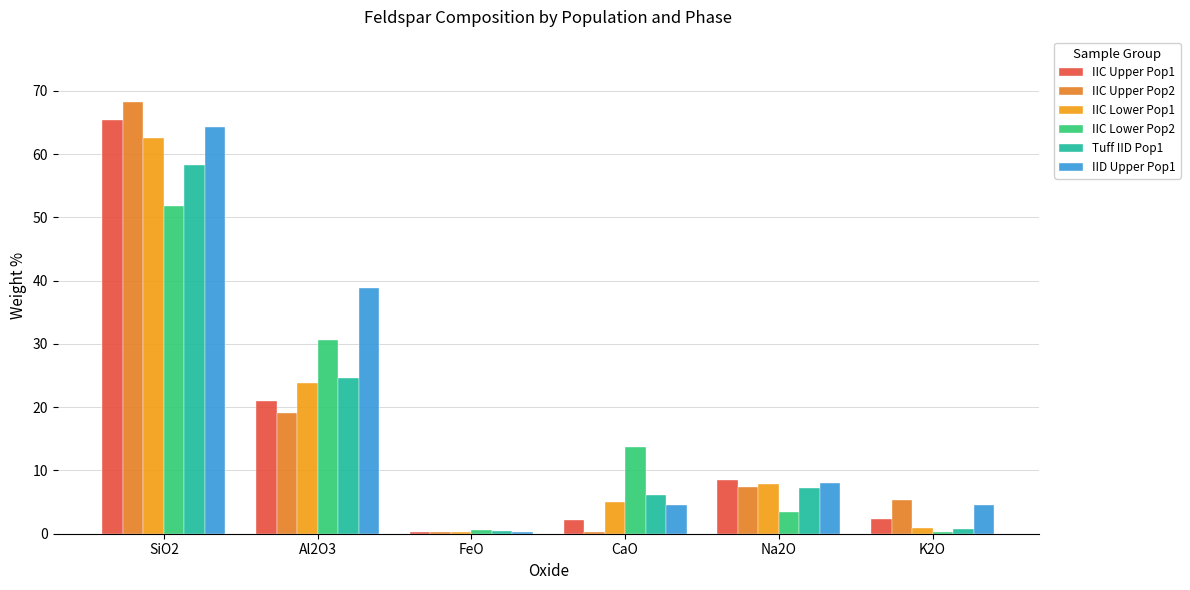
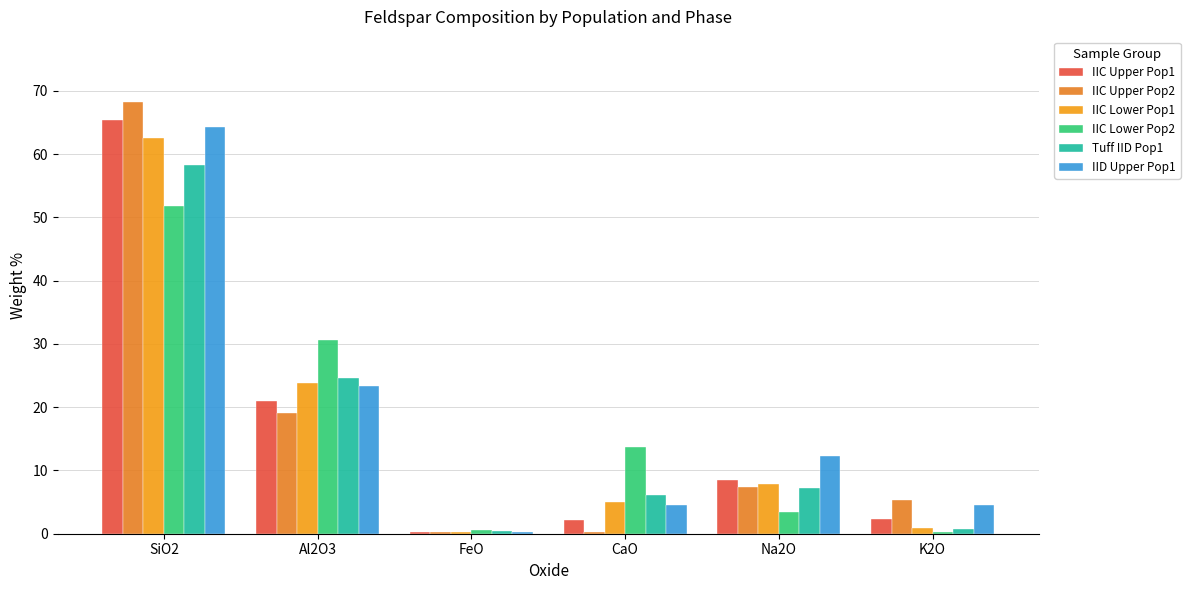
IID Upper Pop1, Al2O3: 39 -> 23
IID Upper Pop1, Na2O: 8 -> 12
